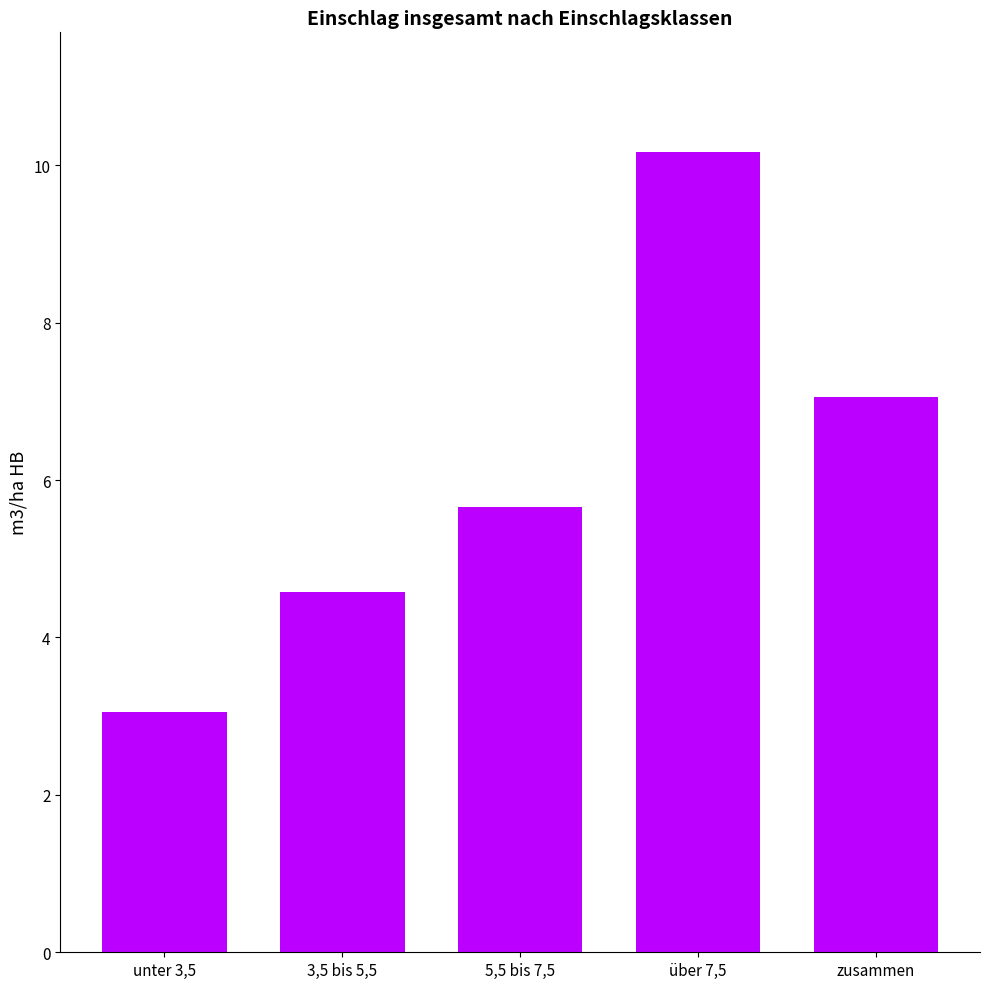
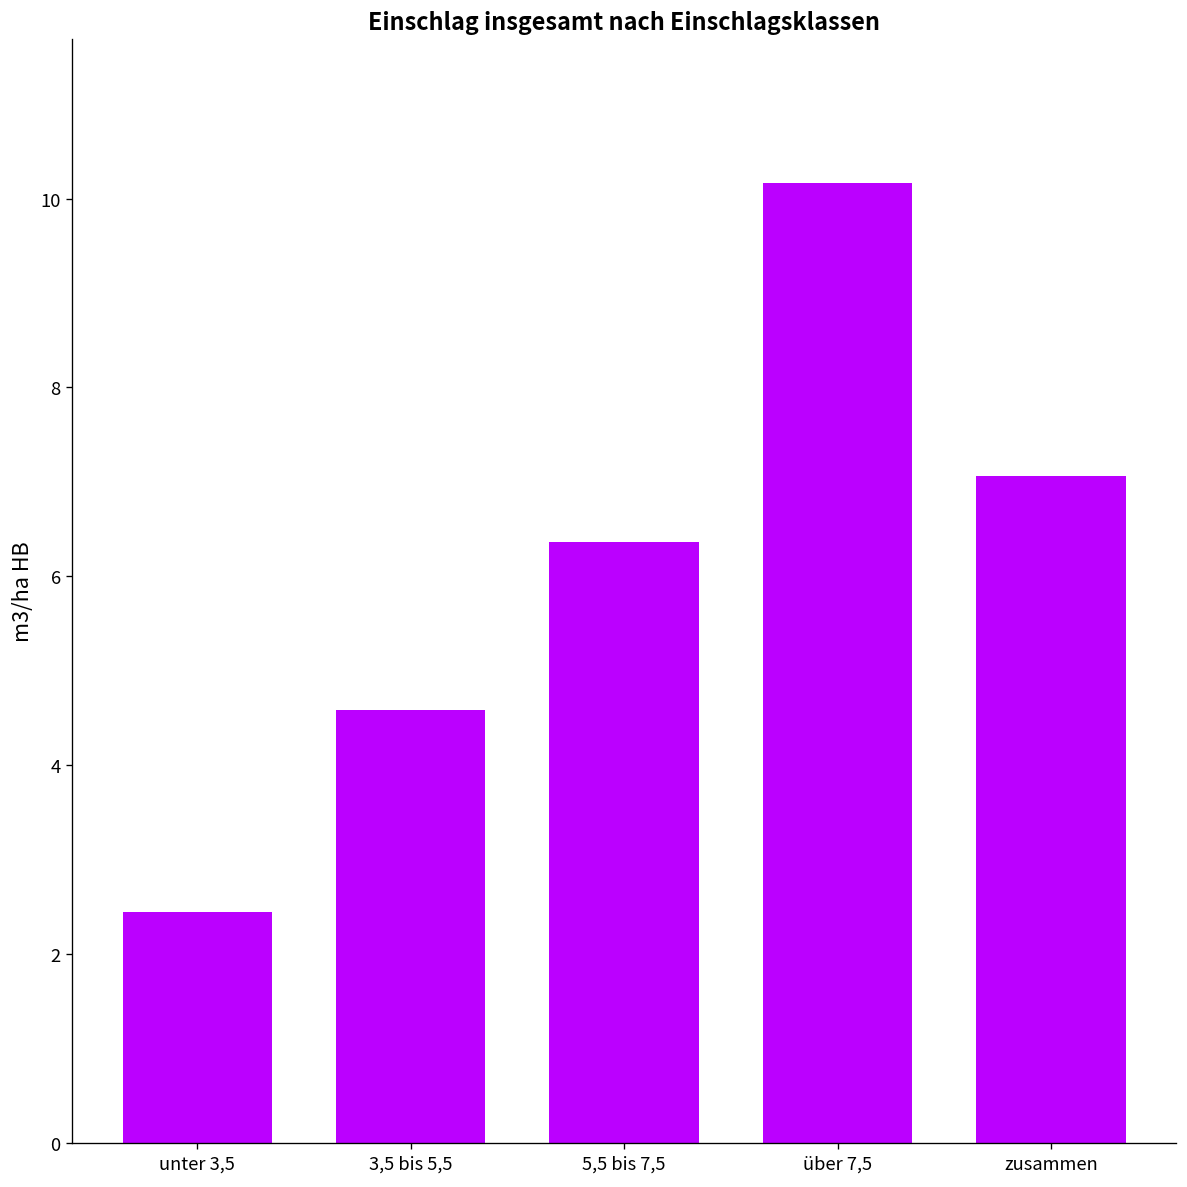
unter 3,5: 3.1 -> 2.4
5,5 bis 7,5: 5.7 -> 6.4
